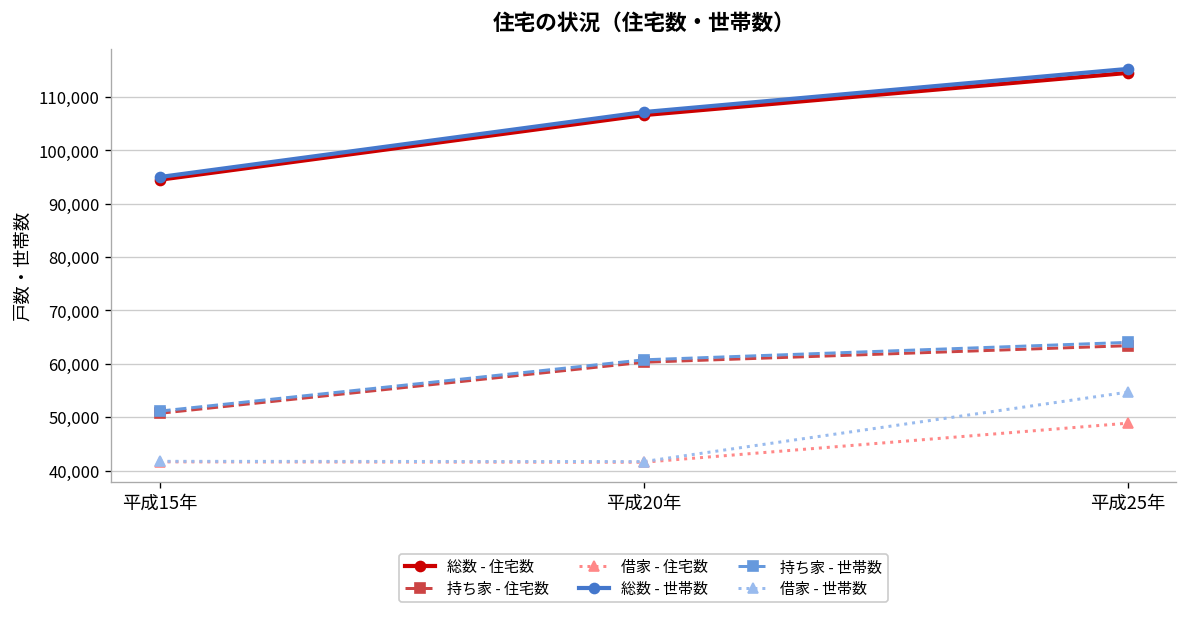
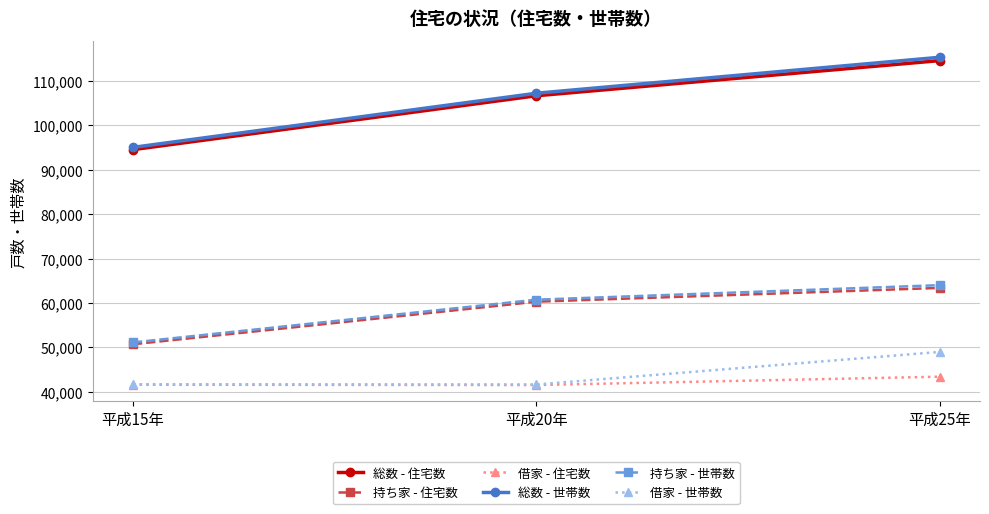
借家 - 住宅数, 平成25年: 49,000 -> 43,000
借家 - 世帯数, 平成25年: 55,000 -> 49,000
